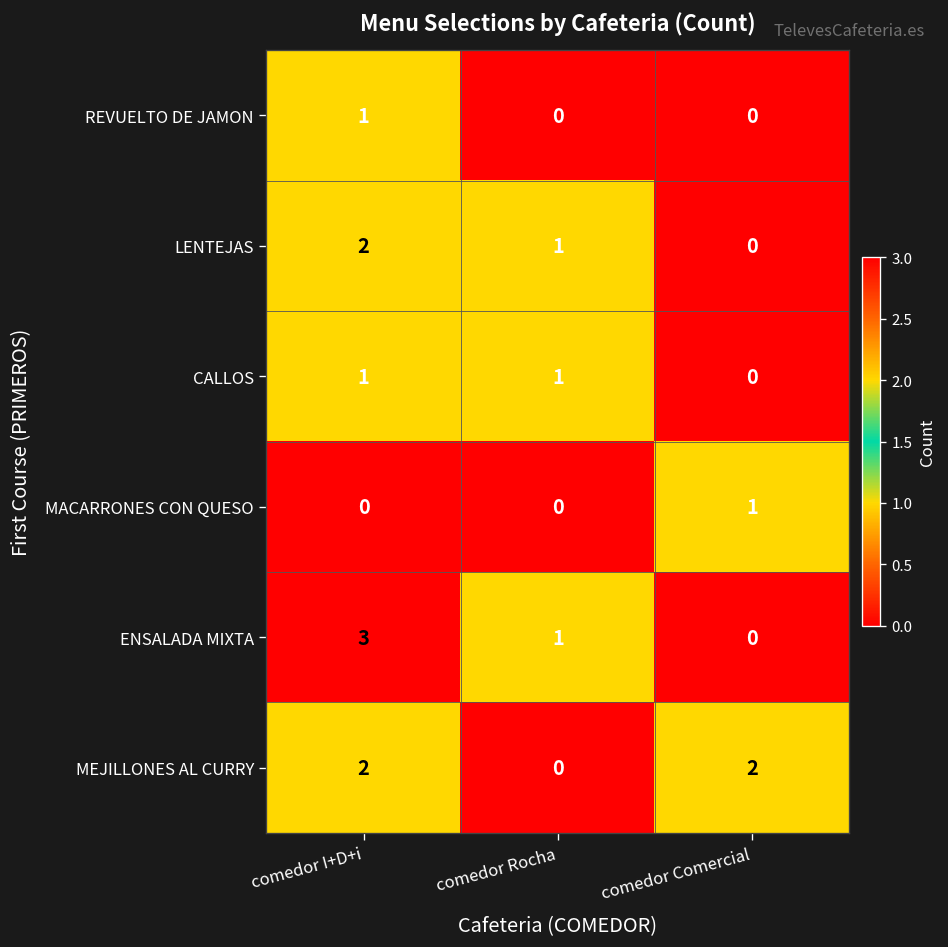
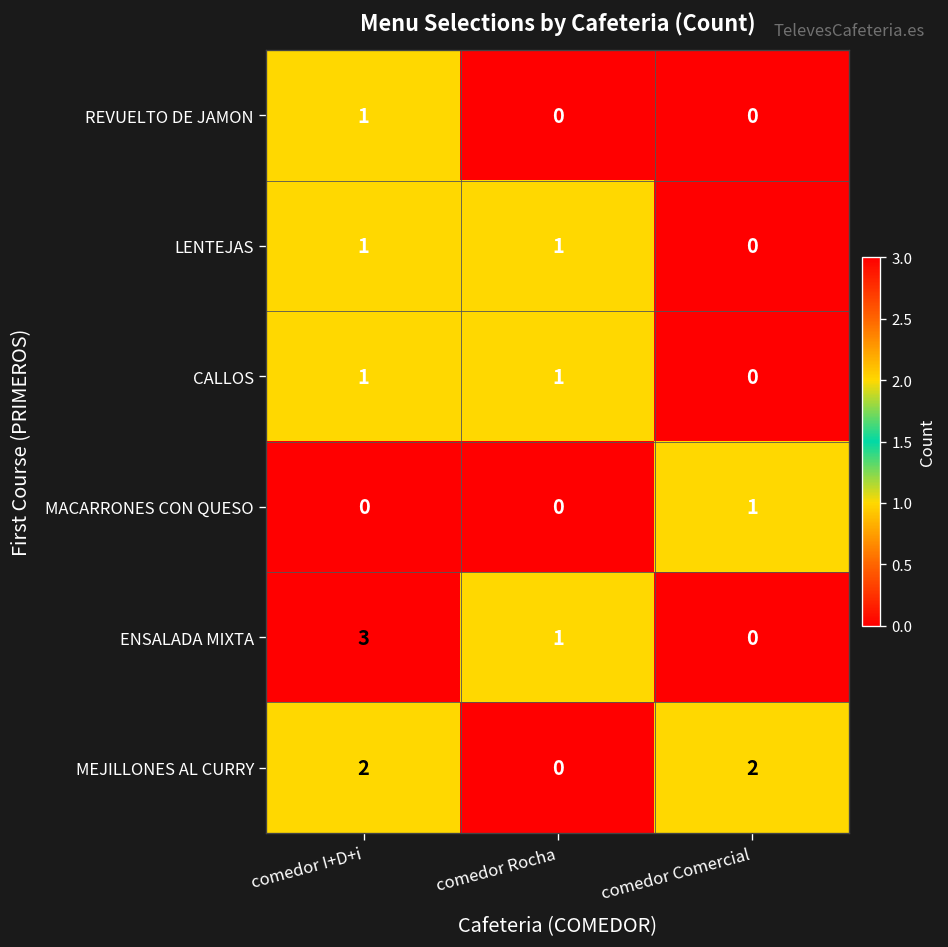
LENTEJAS, comedor I+D+i: 2 -> 1
